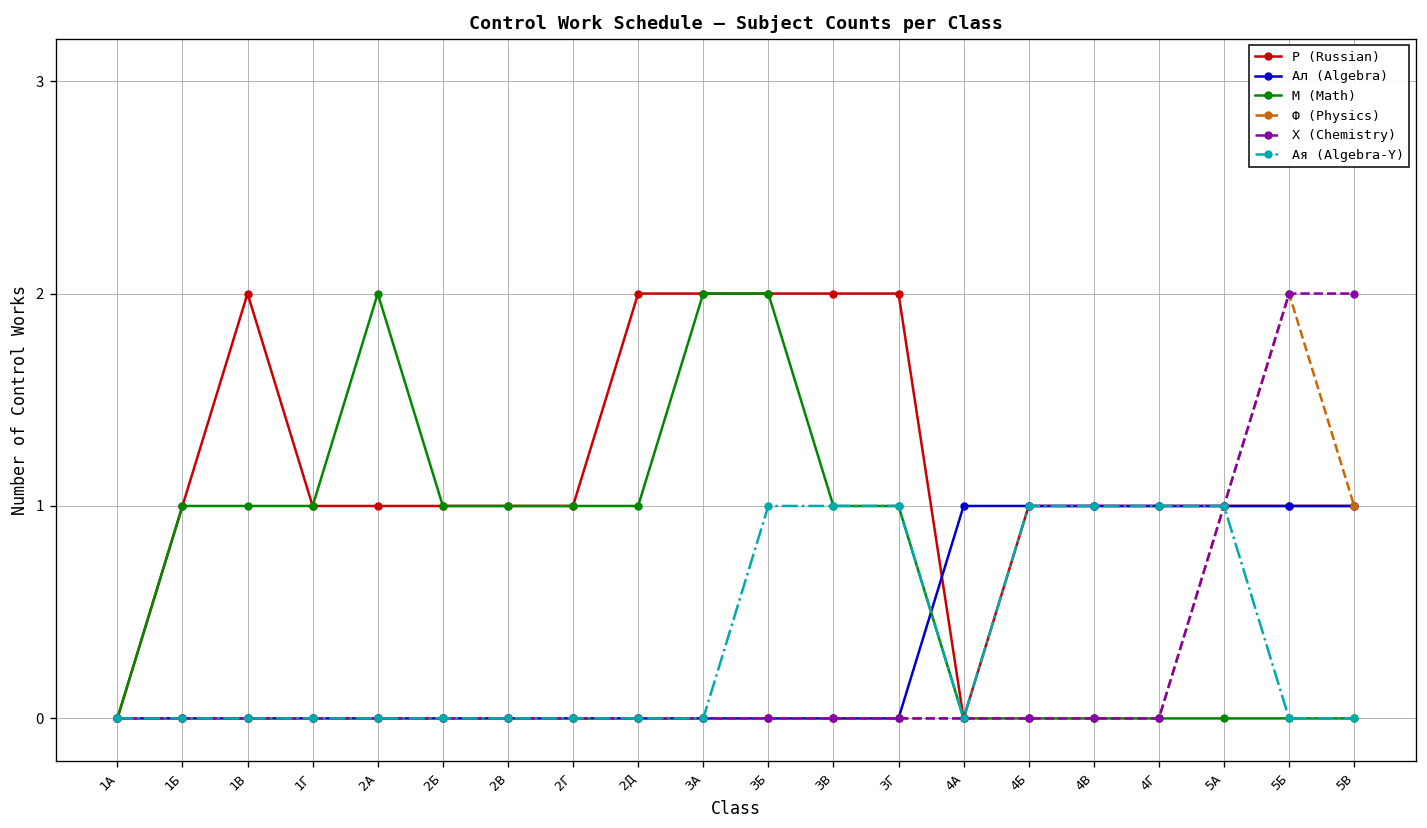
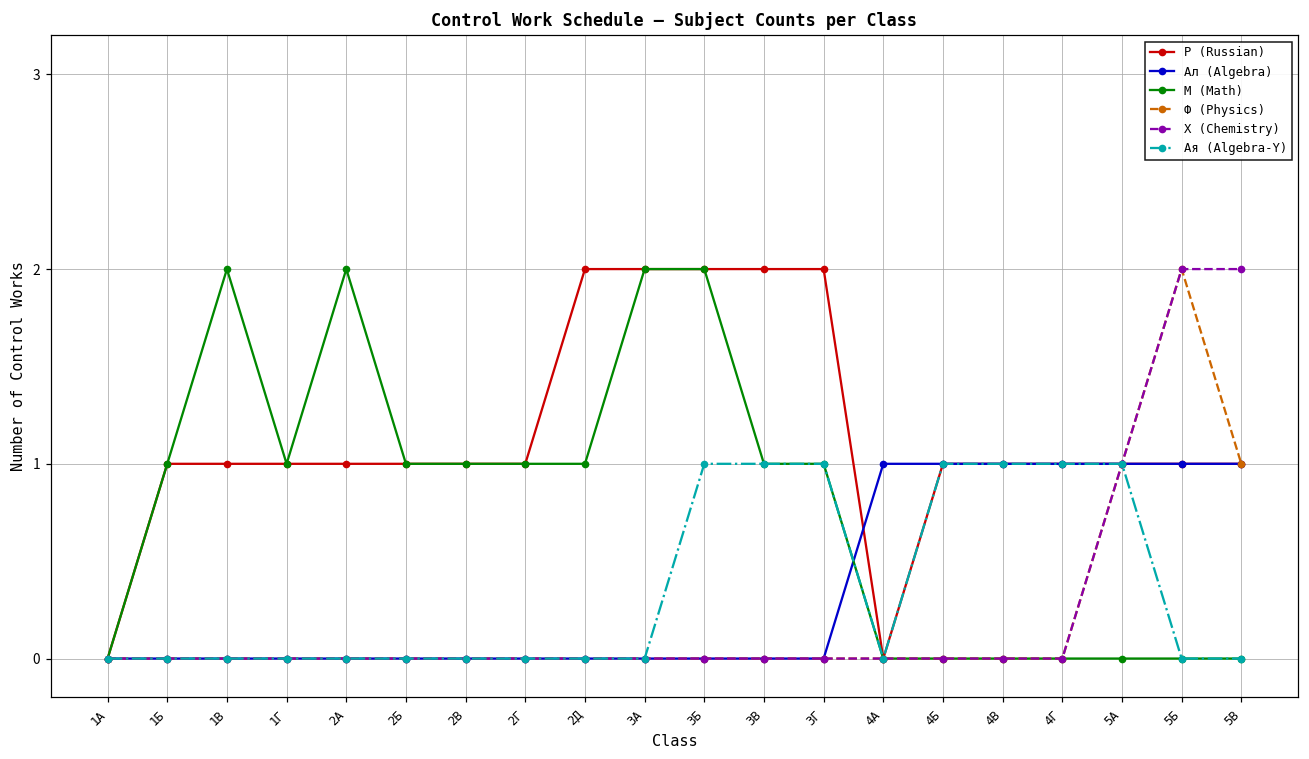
Р (Russian), 1В: 2 -> 1
М (Math), 1В: 1 -> 2
